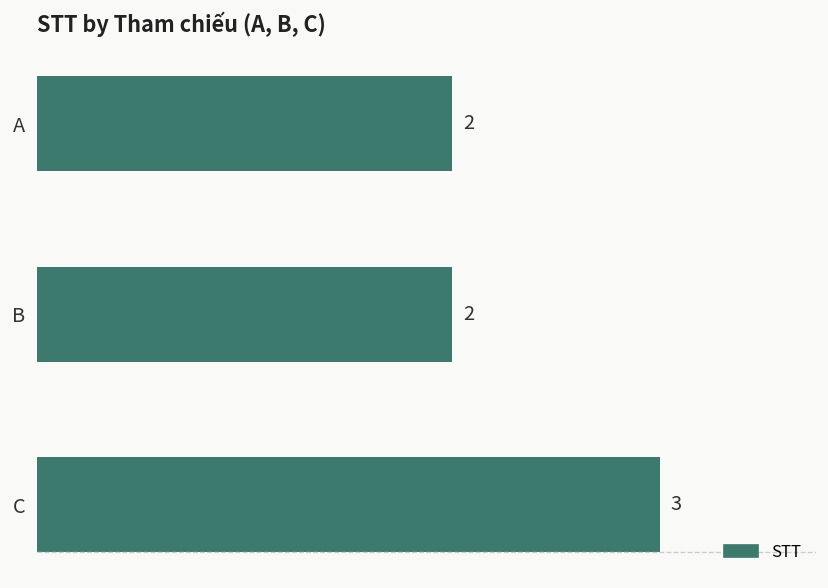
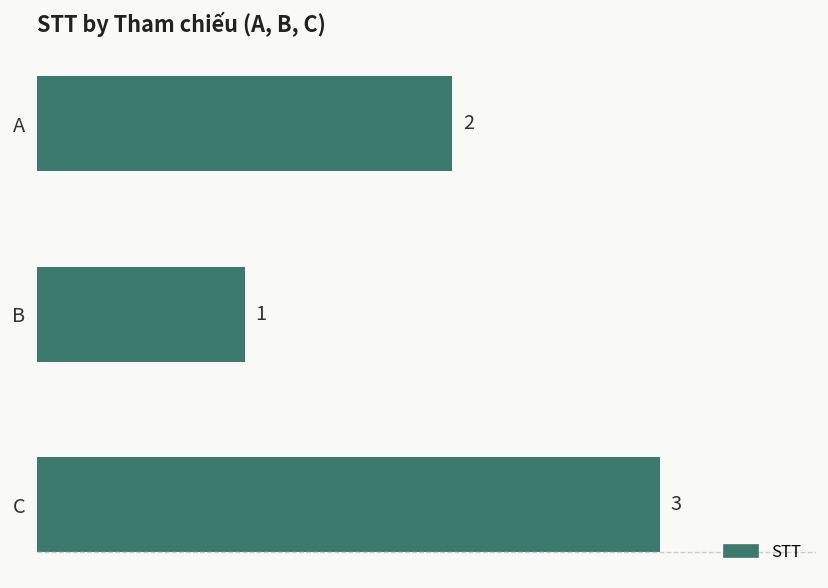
B: 2 -> 1
